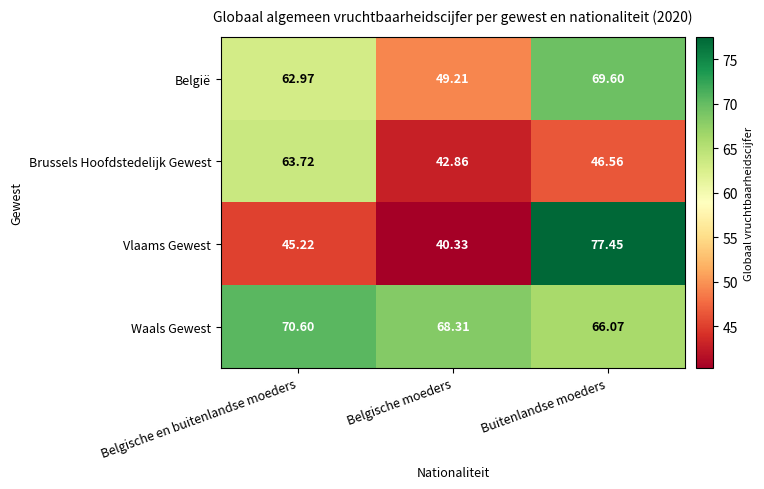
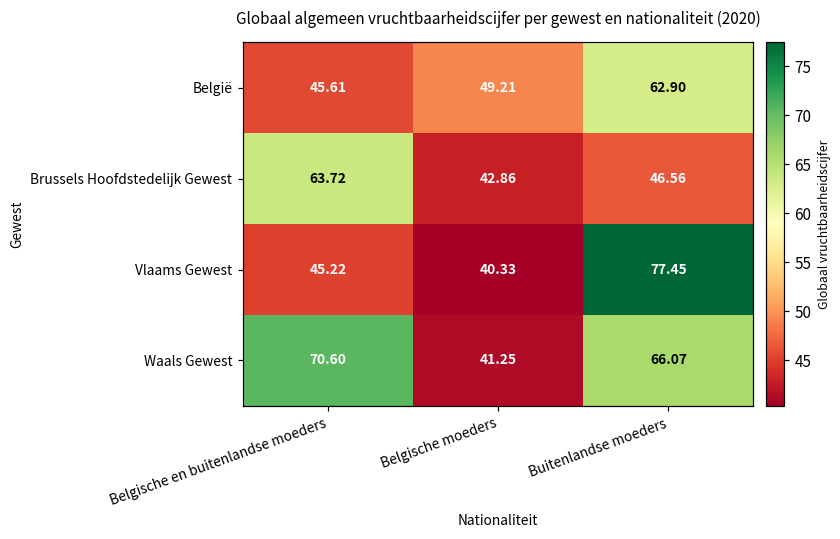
België, Belgische en buitenlandse moeders: 62.97 -> 45.61
België, Buitenlandse moeders: 69.60 -> 62.90
Waals Gewest, Belgische moeders: 68.31 -> 41.25
